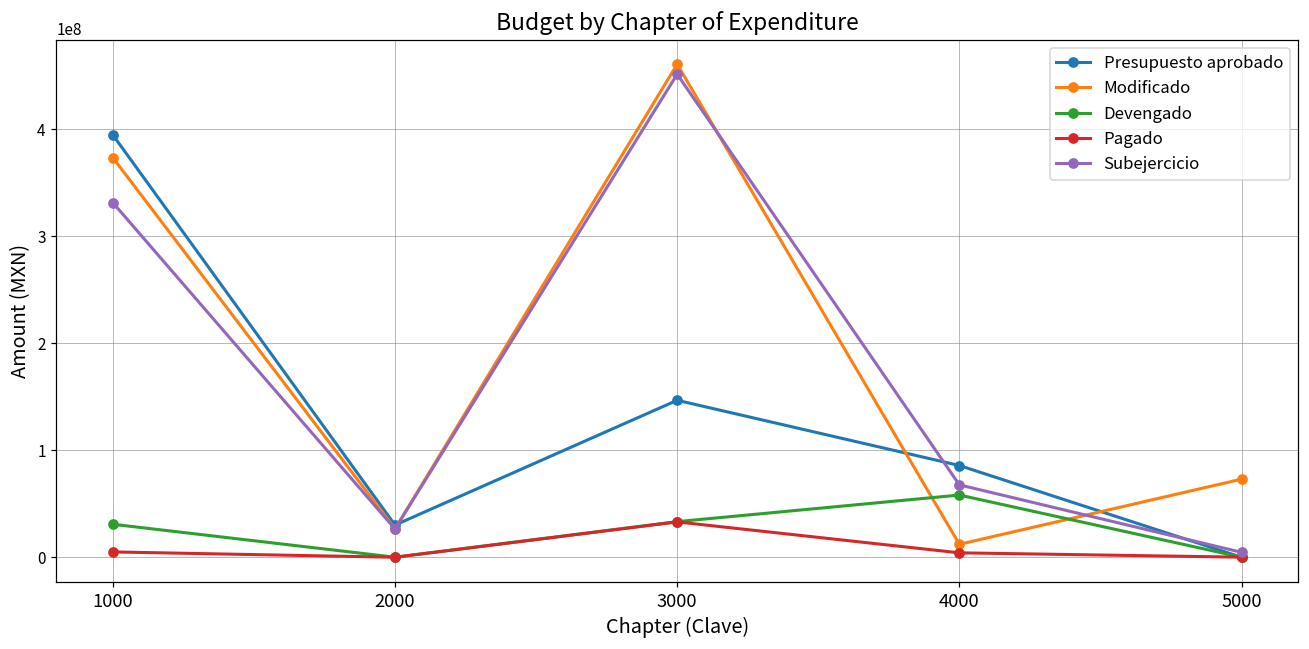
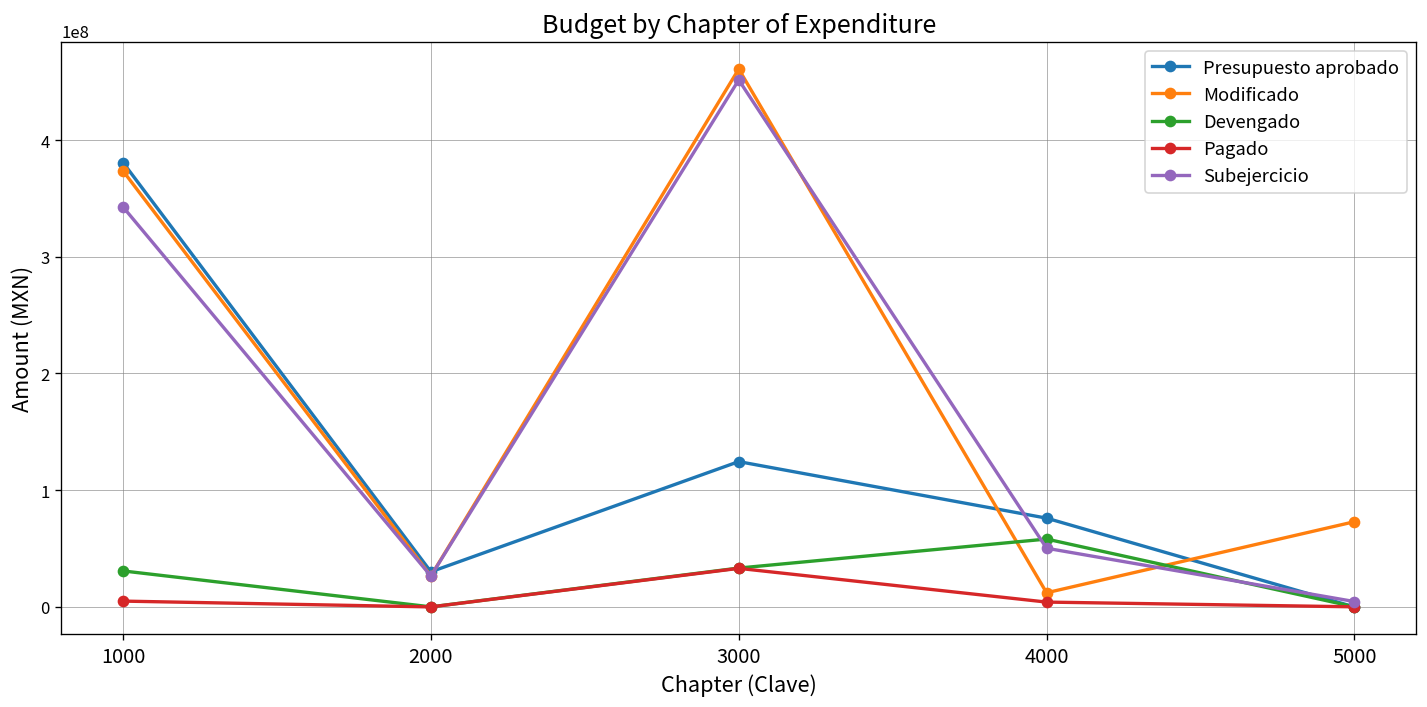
Presupuesto aprobado, 1000: 390000000 -> 380000000
Subejercicio, 1000: 330000000 -> 340000000
Presupuesto aprobado, 3000: 150000000 -> 120000000
Presupuesto aprobado, 4000: 90000000 -> 80000000
Subejercicio, 4000: 70000000 -> 50000000
